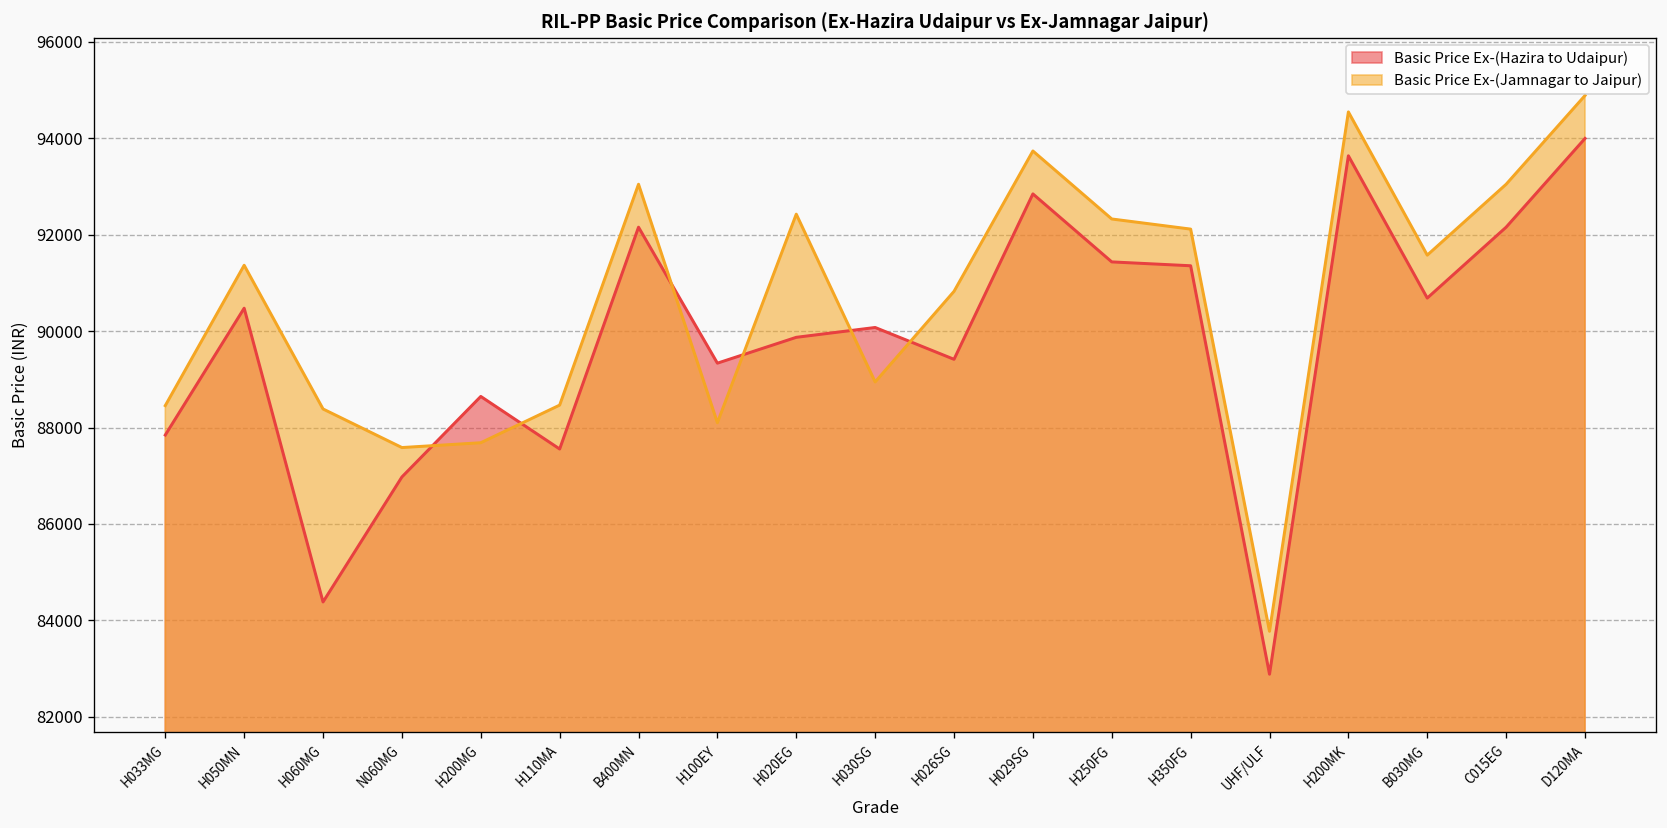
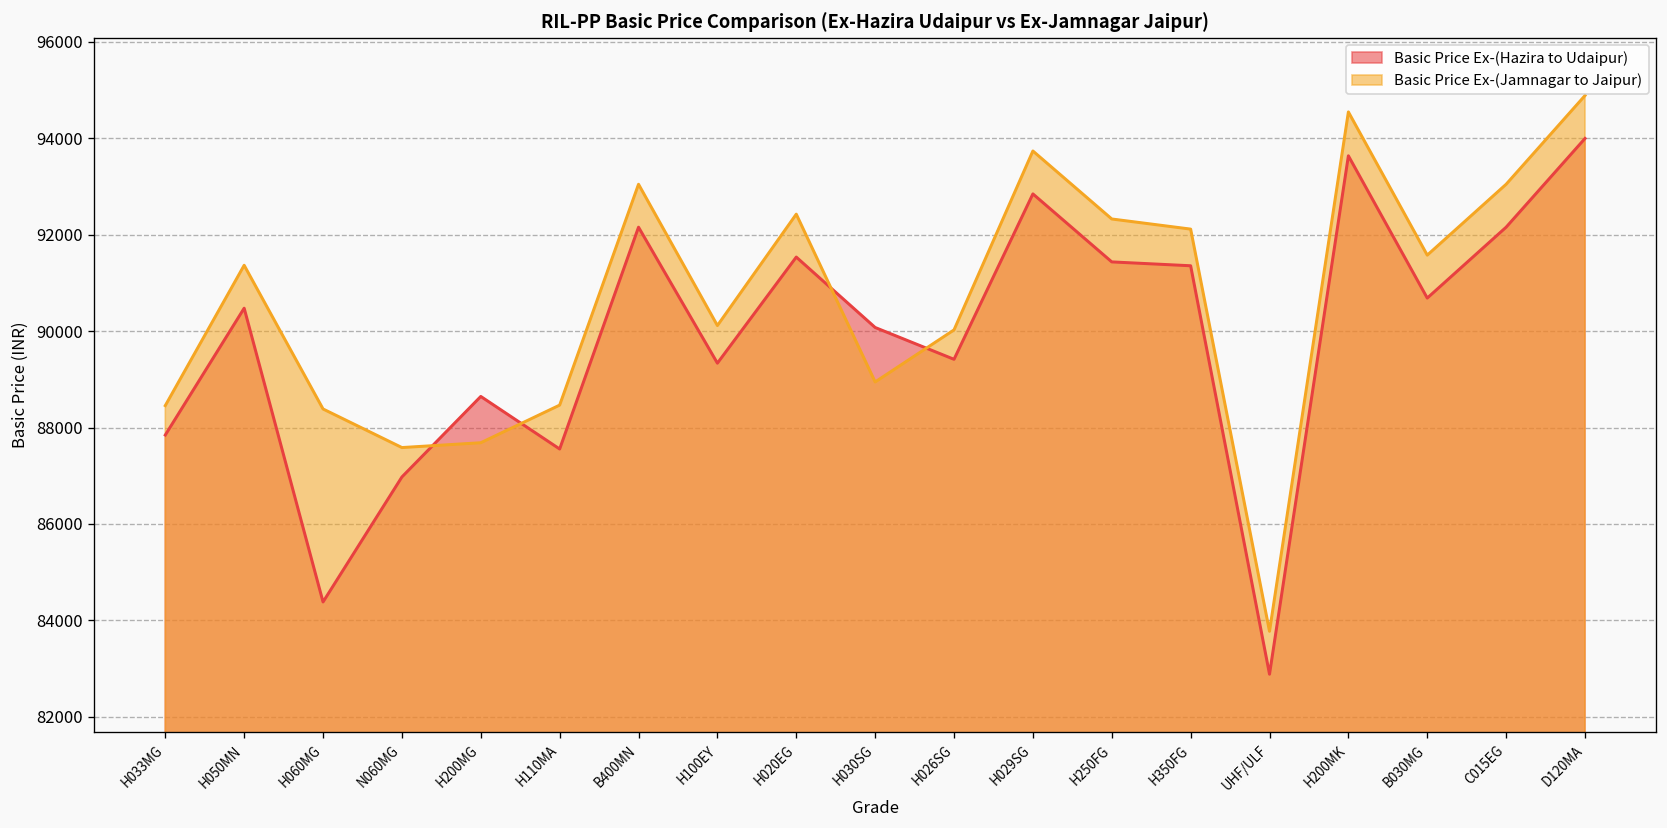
Basic Price Ex-(Jamnagar to Jaipur), H100EY: 88100 -> 90100
Basic Price Ex-(Hazira to Udaipur), H020EG: 89900 -> 91500
Basic Price Ex-(Jamnagar to Jaipur), H026SG: 90800 -> 90000
